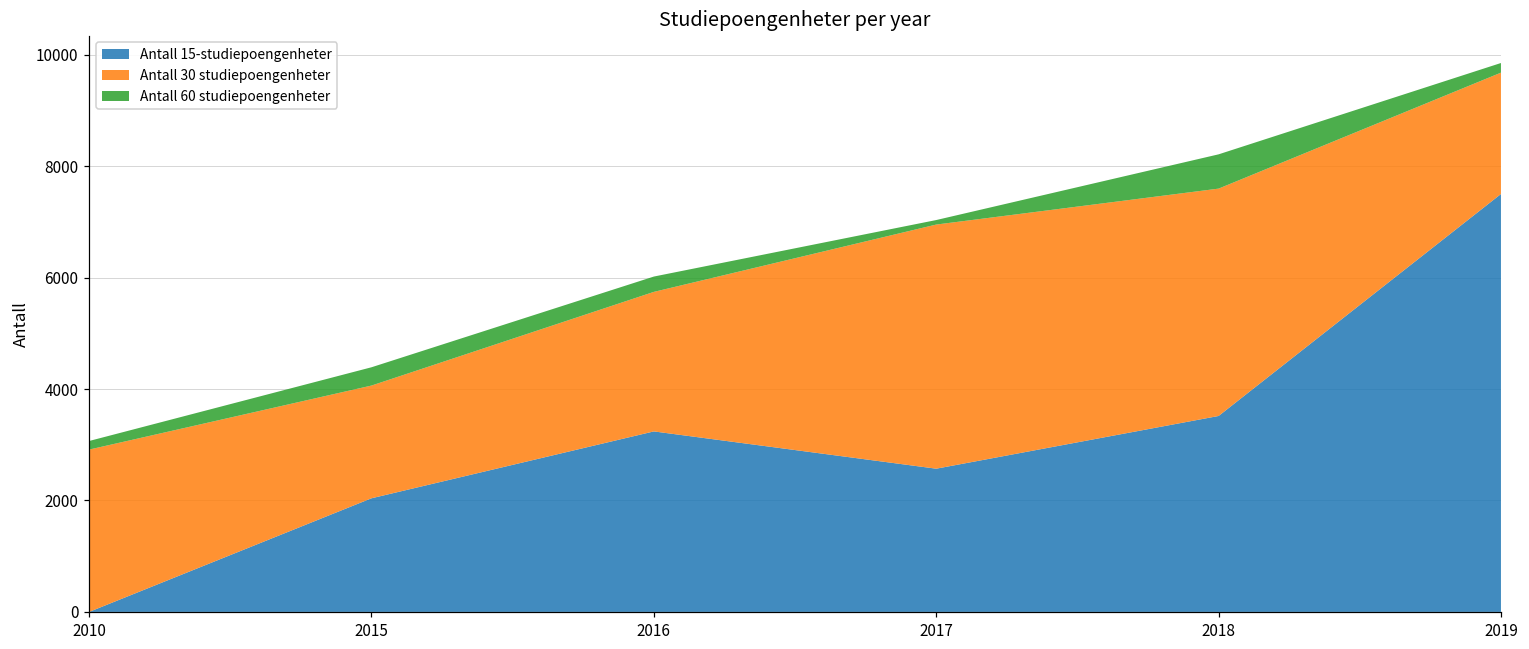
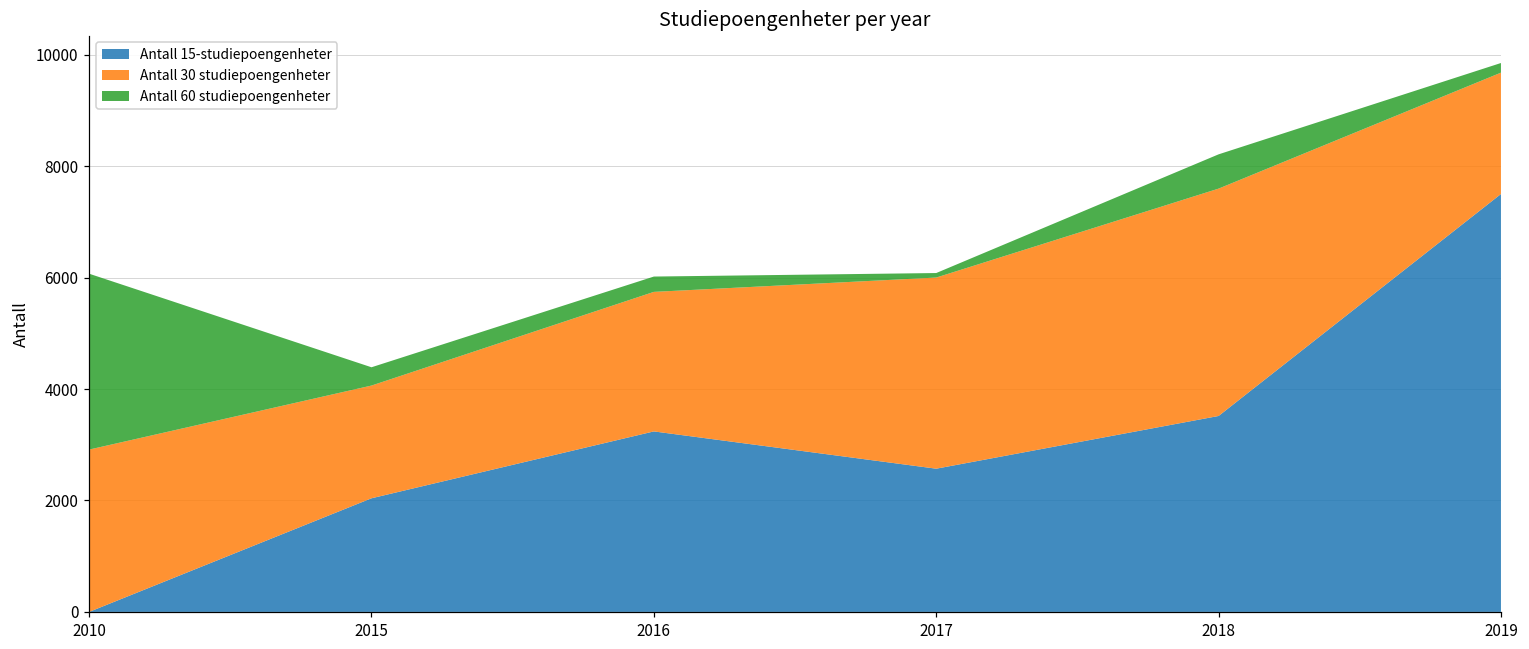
Antall 60 studiepoengenheter, 2010: 200 -> 3200
Antall 30 studiepoengenheter, 2017: 4400 -> 3400
